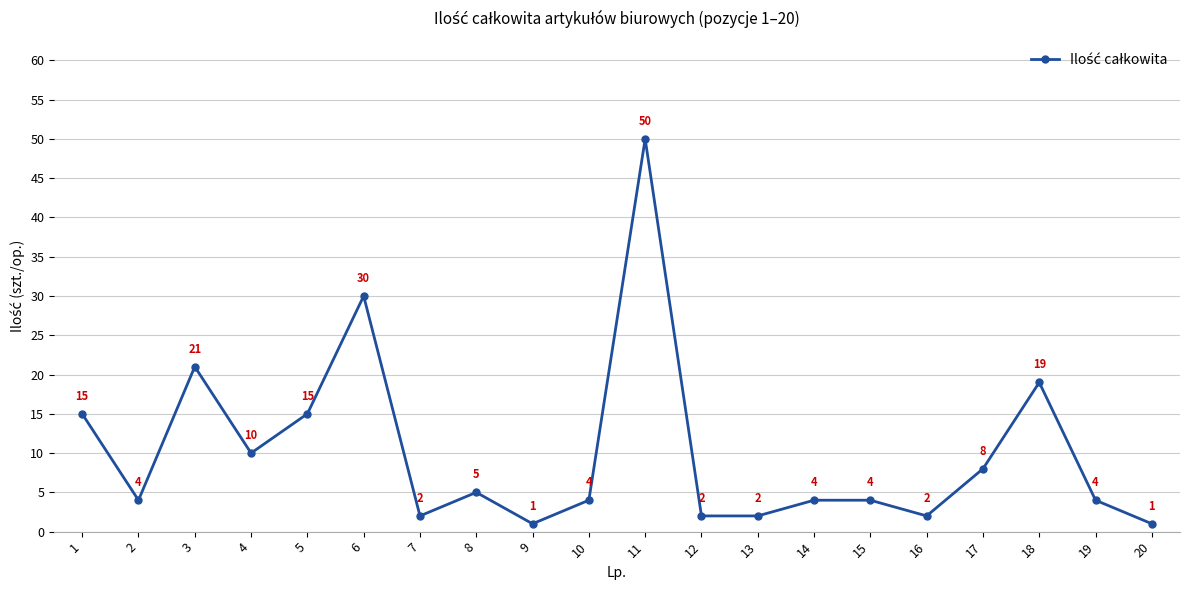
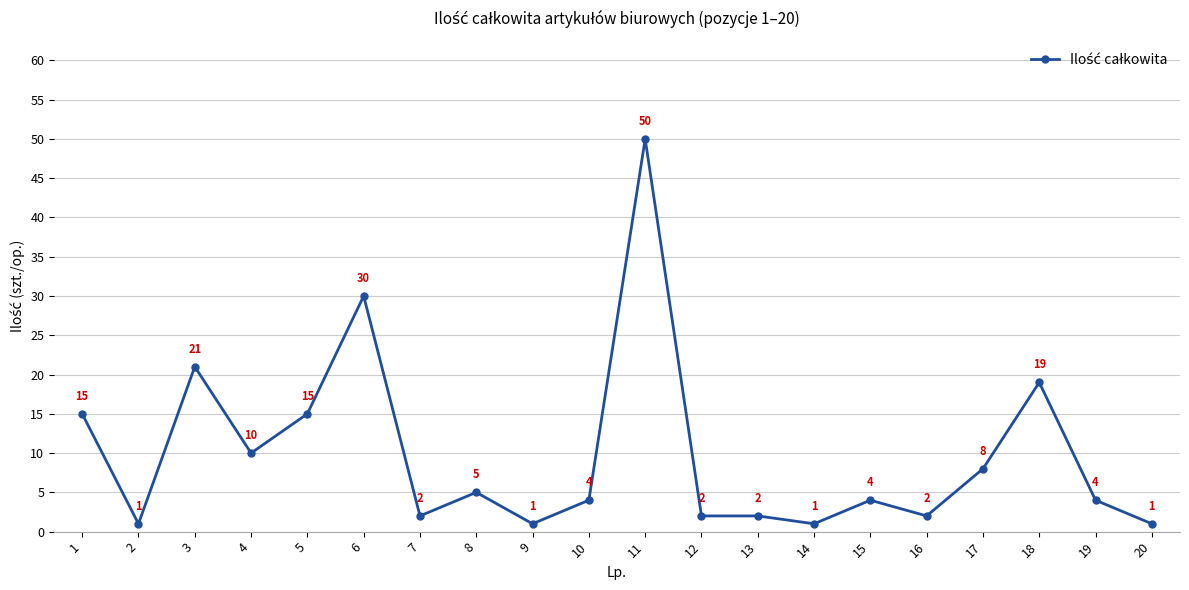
2: 4 -> 1
14: 4 -> 1
